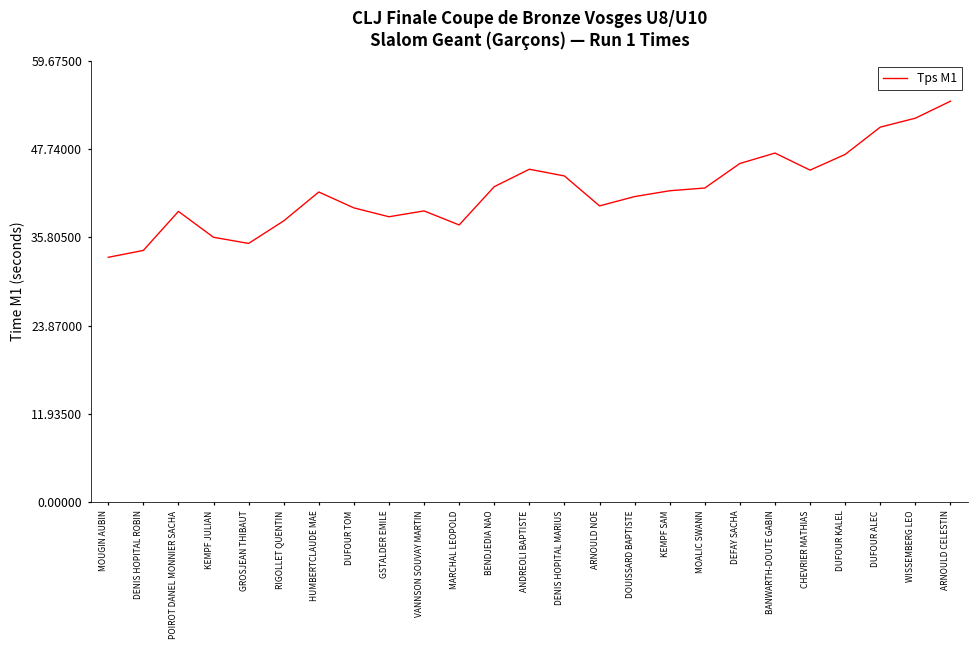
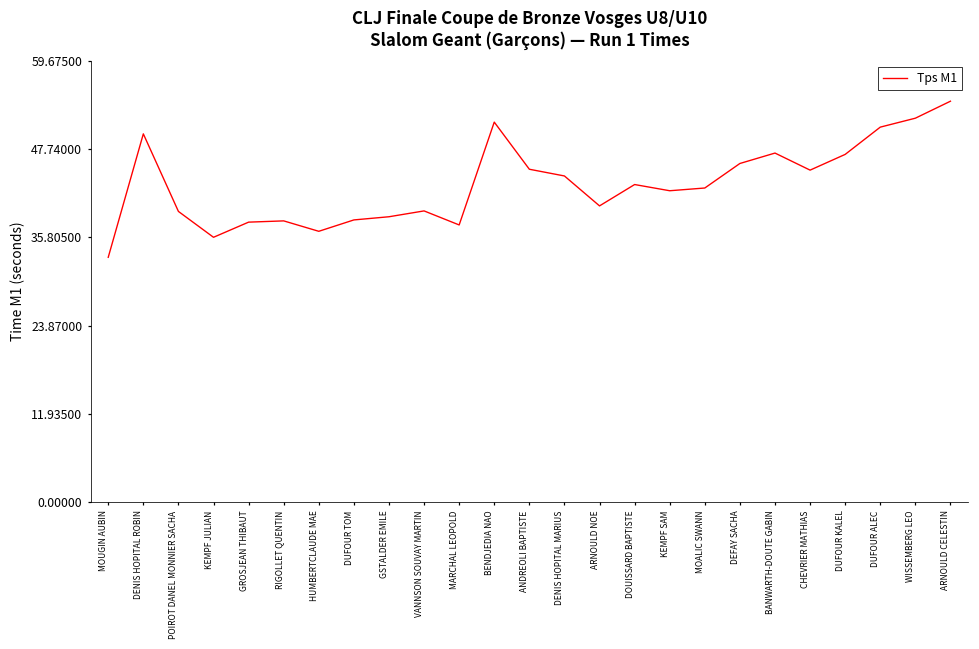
DENIS HOPITAL ROBIN: 34 -> 50
GROSJEAN THIBAUT: 35 -> 38
HUMBERTCLAUDE MAE: 42 -> 37
DUFOUR TOM: 40 -> 38
BENDJEDIA NAO: 43 -> 51
DOUISSARD BAPTISTE: 41 -> 43
